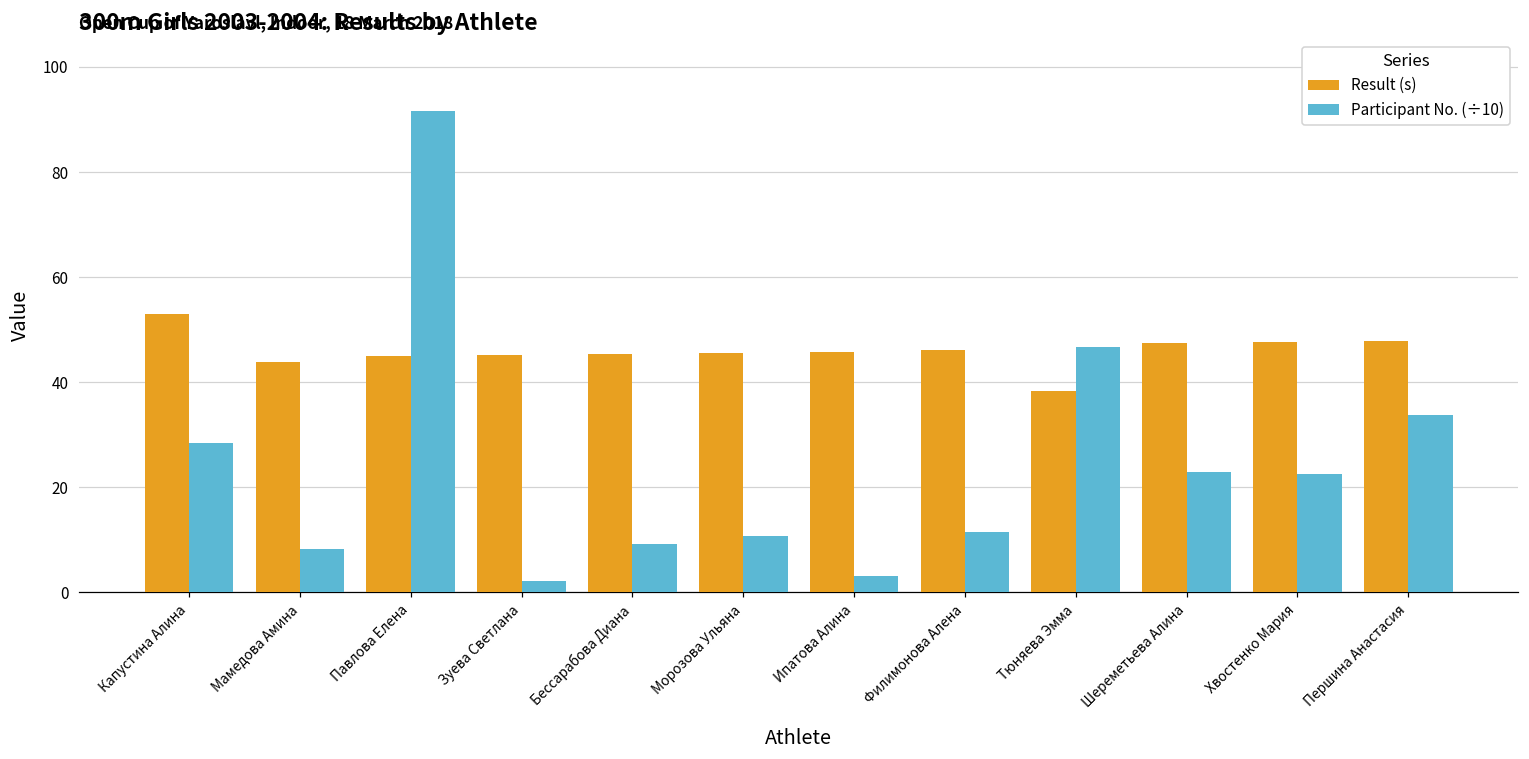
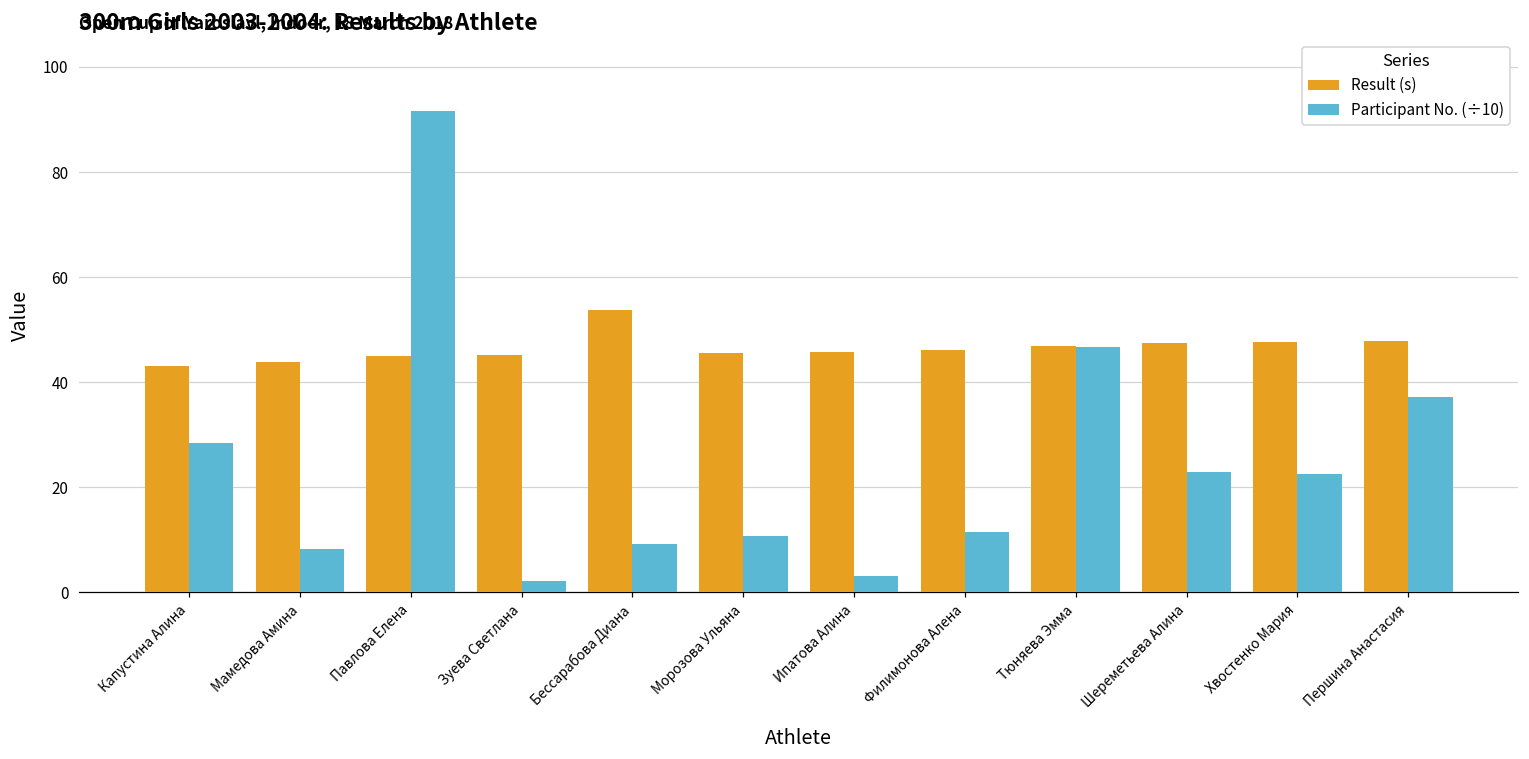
Result (s), Капустина Алина: 53 -> 43
Result (s), Бессарабова Диана: 45 -> 54
Result (s), Тюняева Эмма: 38 -> 47
Participant No. (÷10), Першина Анастасия: 34 -> 37
